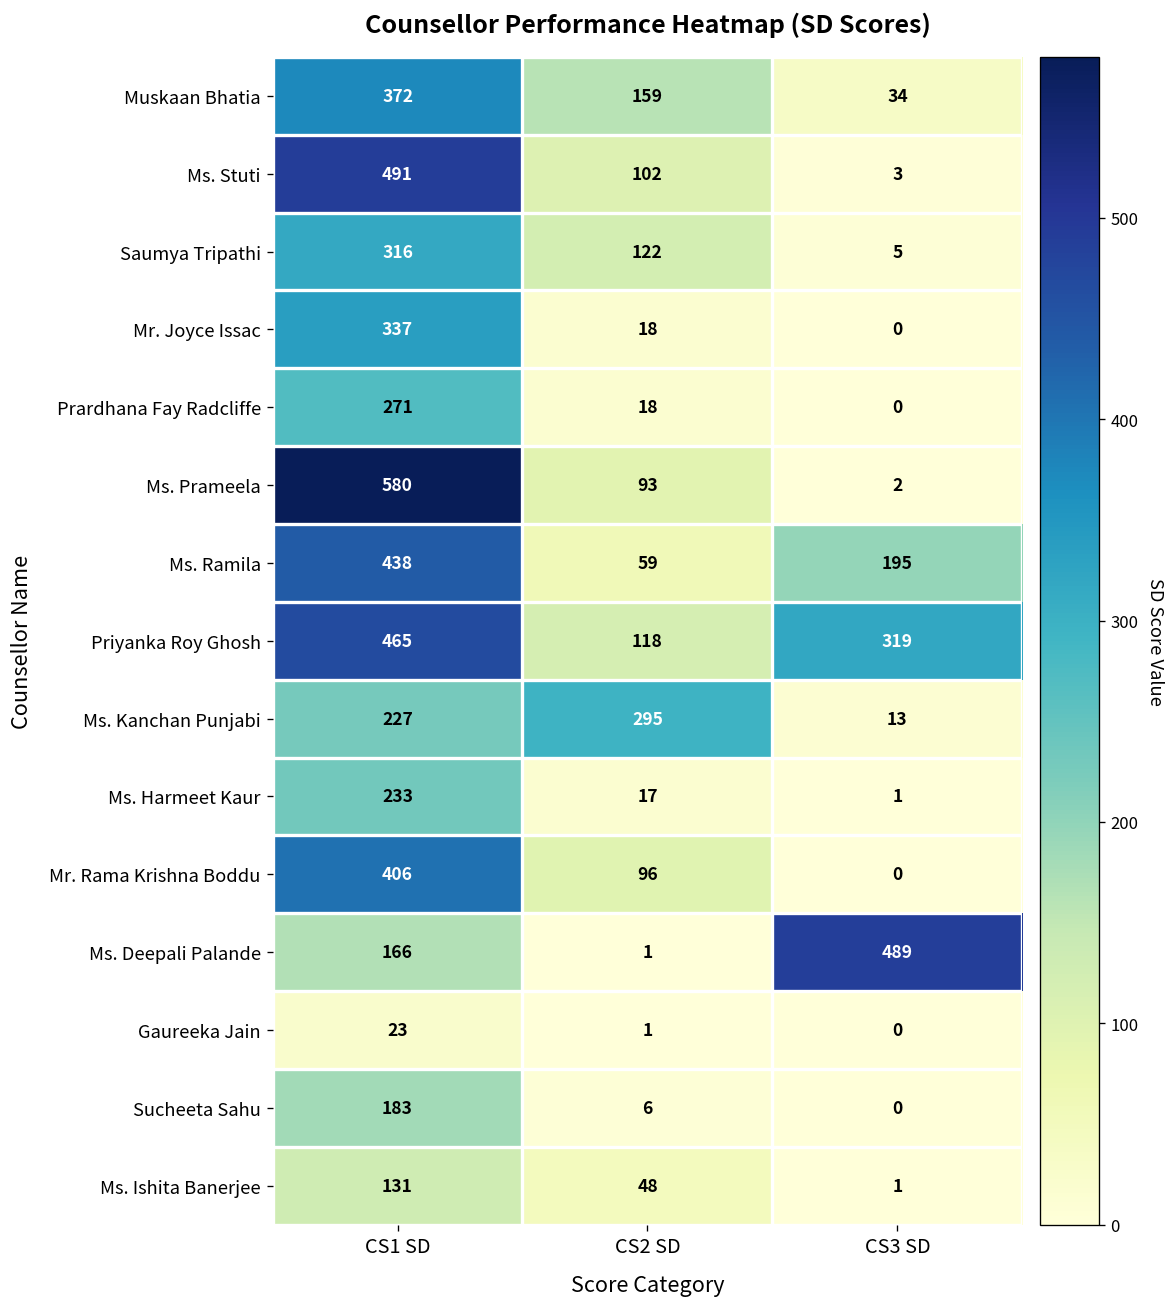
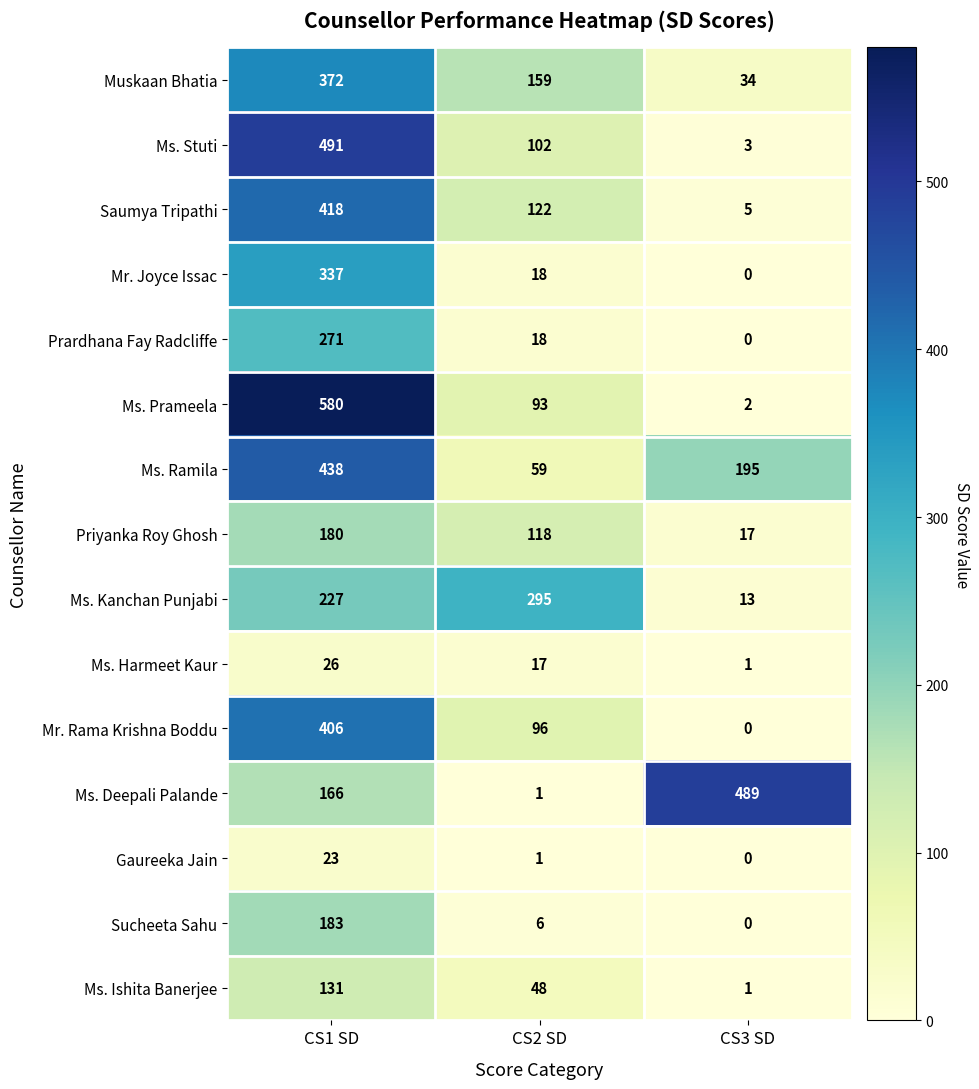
Saumya Tripathi, CS1 SD: 316 -> 418
Priyanka Roy Ghosh, CS1 SD: 465 -> 180
Priyanka Roy Ghosh, CS3 SD: 319 -> 17
Ms. Harmeet Kaur, CS1 SD: 233 -> 26
